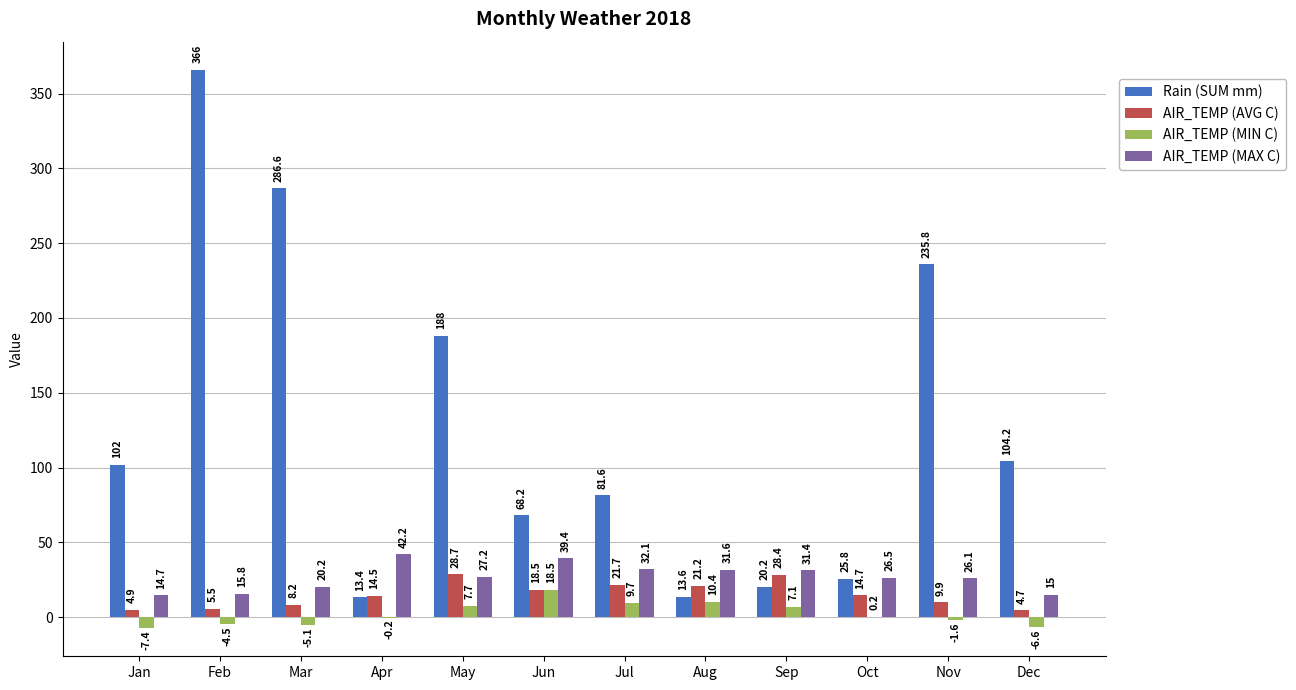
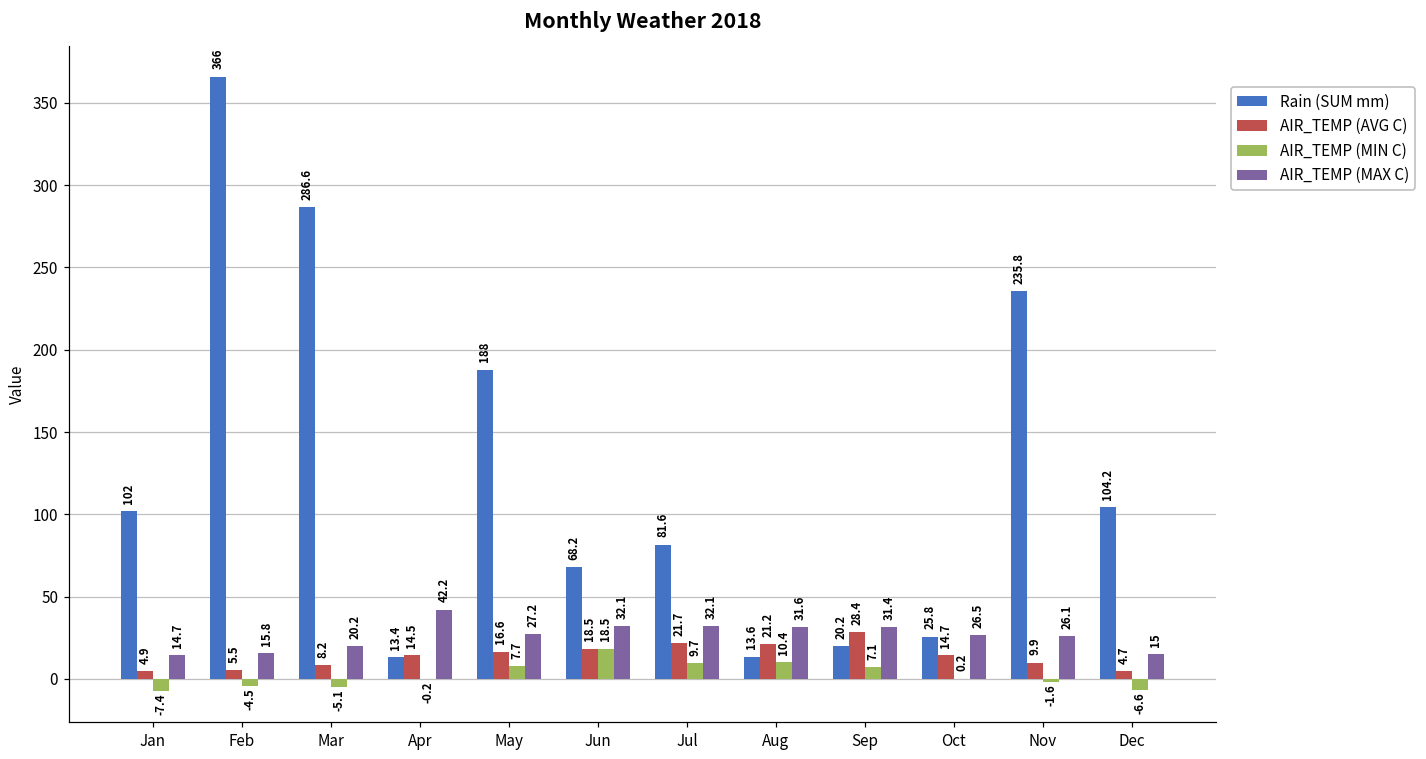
AIR_TEMP (AVG C), May: 28.7 -> 16.6
AIR_TEMP (MAX C), Jun: 39.4 -> 32.1
